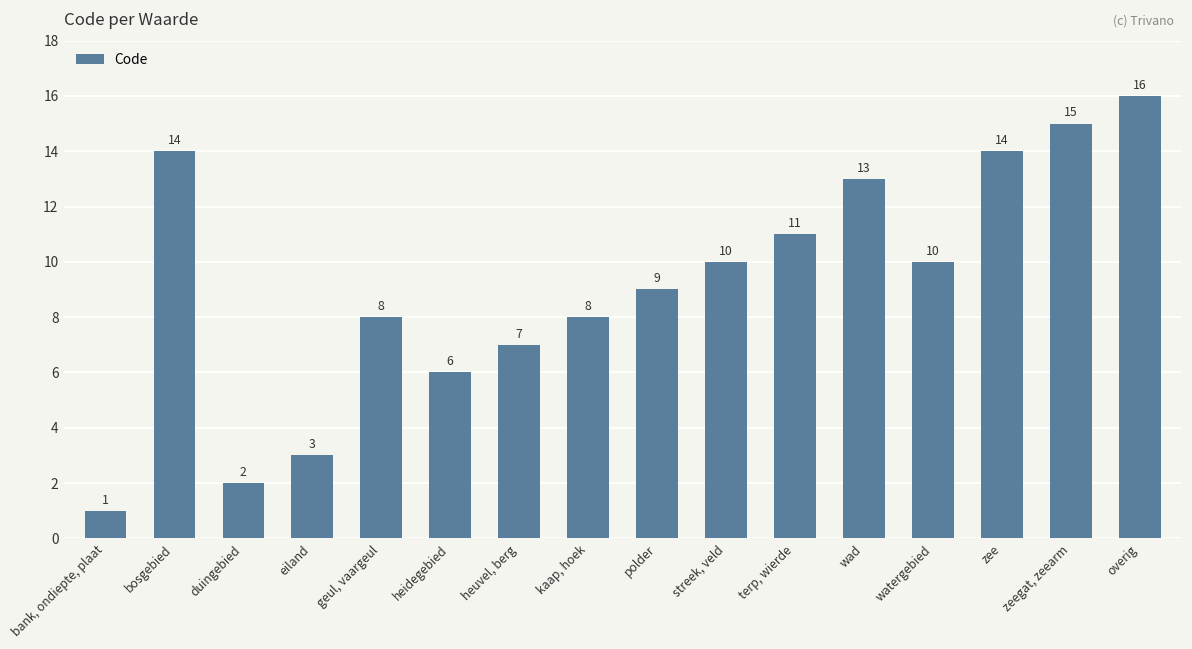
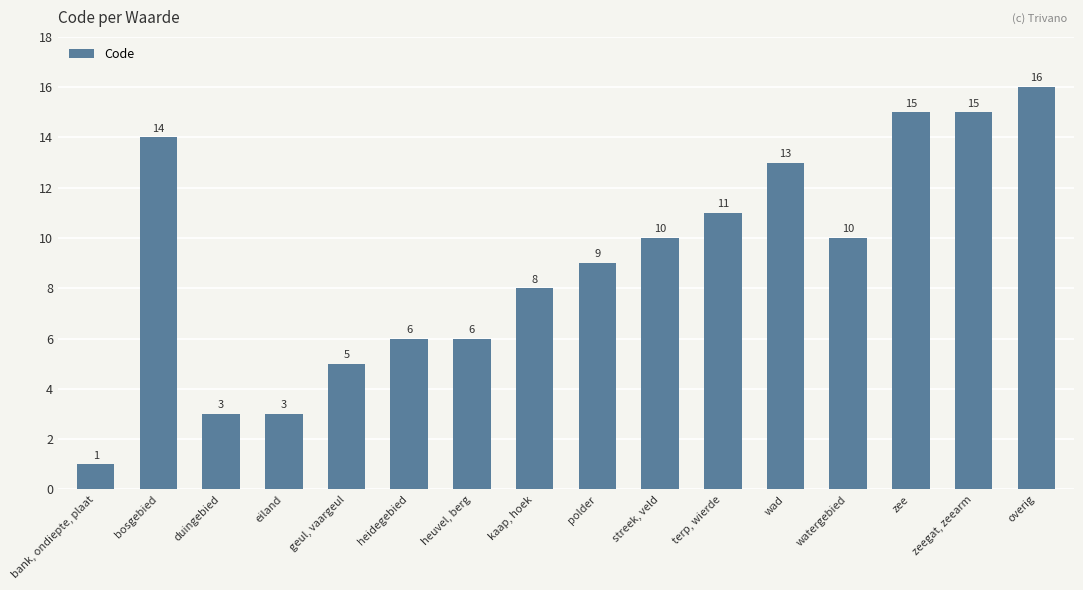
duingebied: 2 -> 3
geul, vaargeul: 8 -> 5
heuvel, berg: 7 -> 6
zee: 14 -> 15
